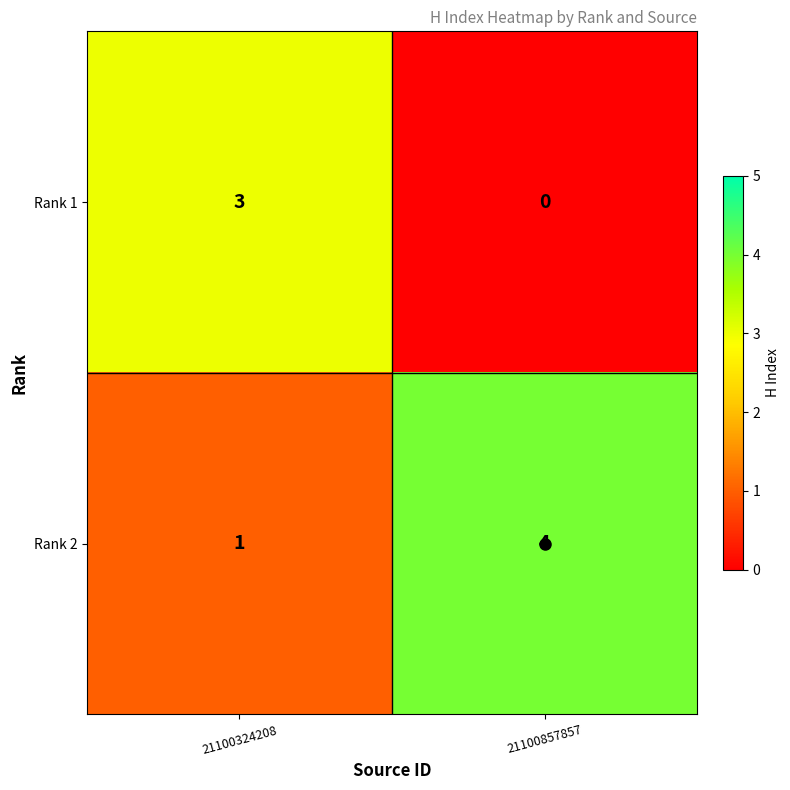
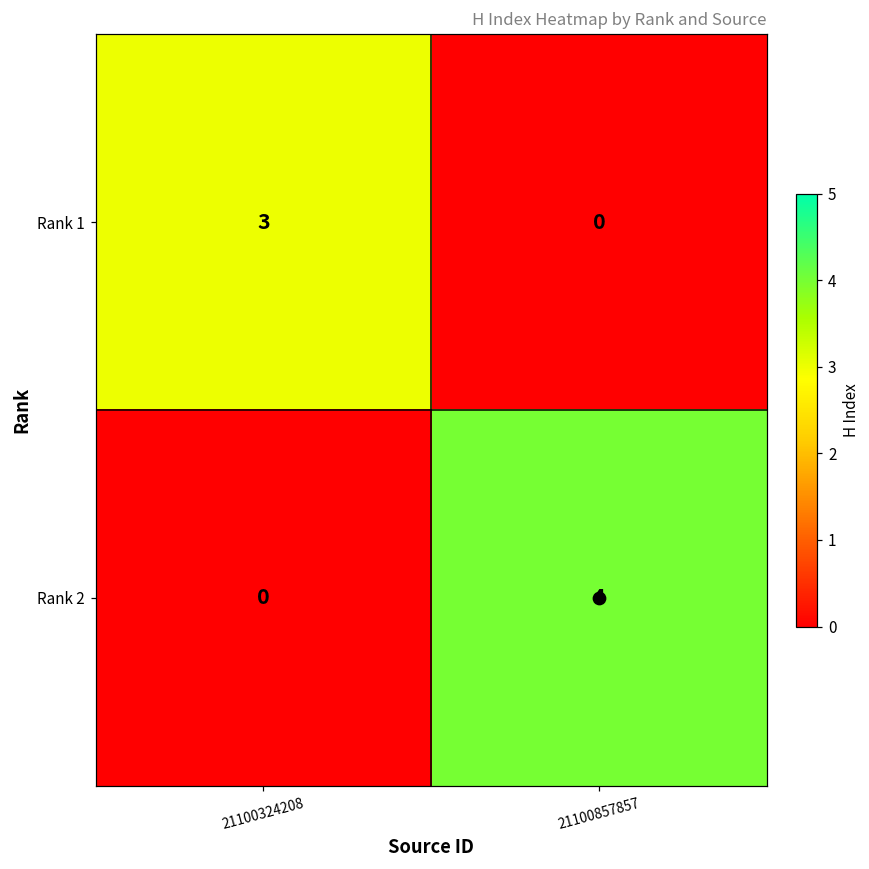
Rank 2, 21100324208: 1 -> 0
